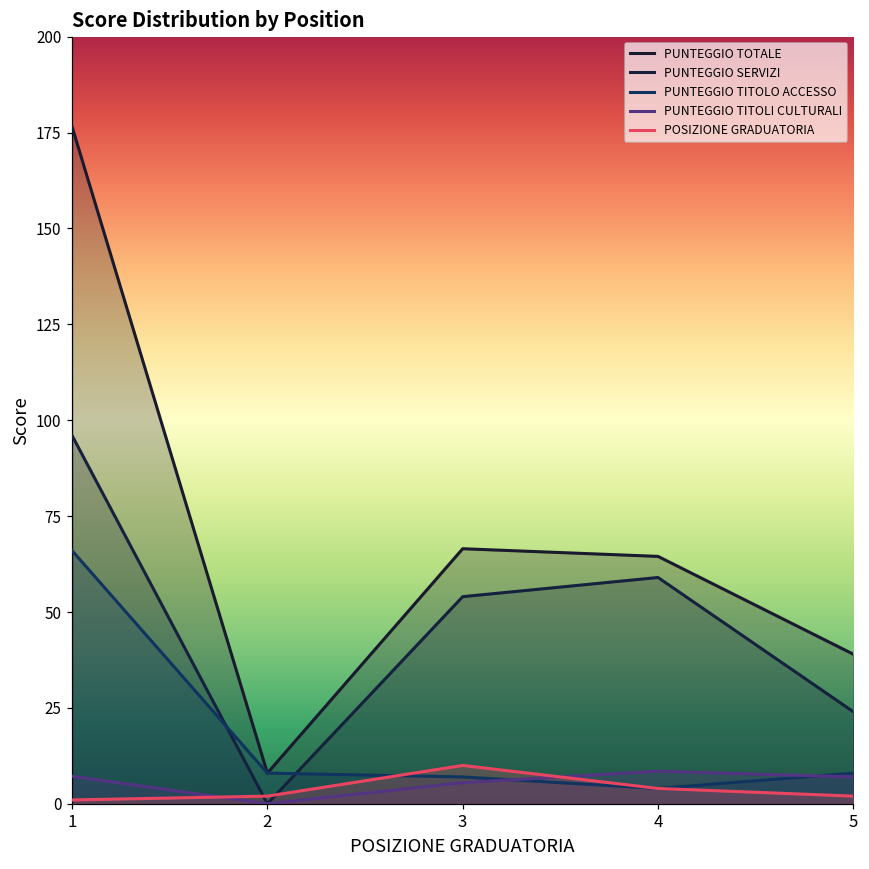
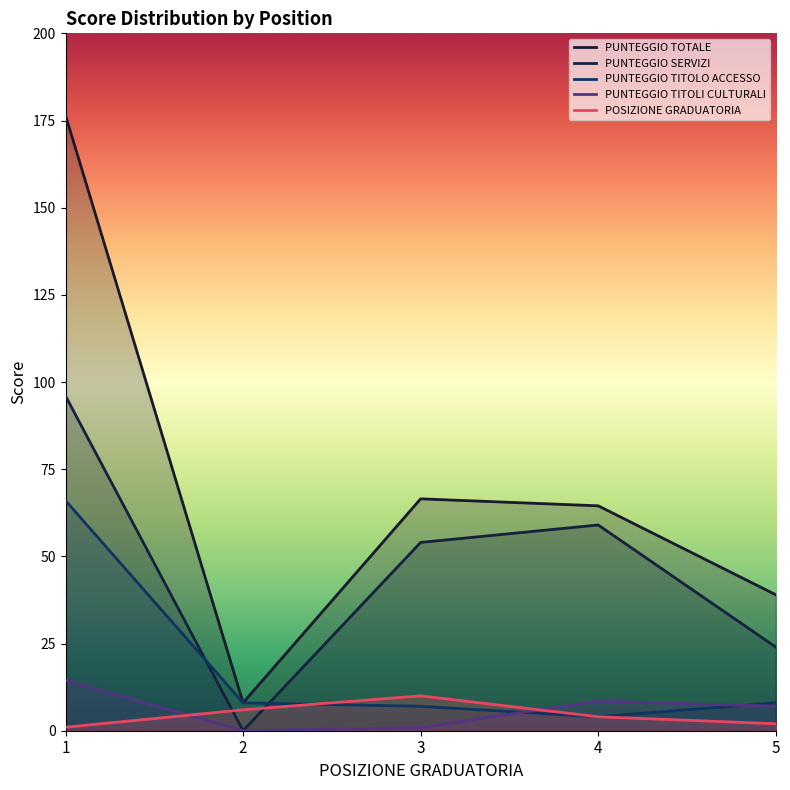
PUNTEGGIO TITOLI CULTURALI, 1: 7 -> 15
POSIZIONE GRADUATORIA, 2: 2 -> 6
PUNTEGGIO TITOLI CULTURALI, 3: 6 -> 1
